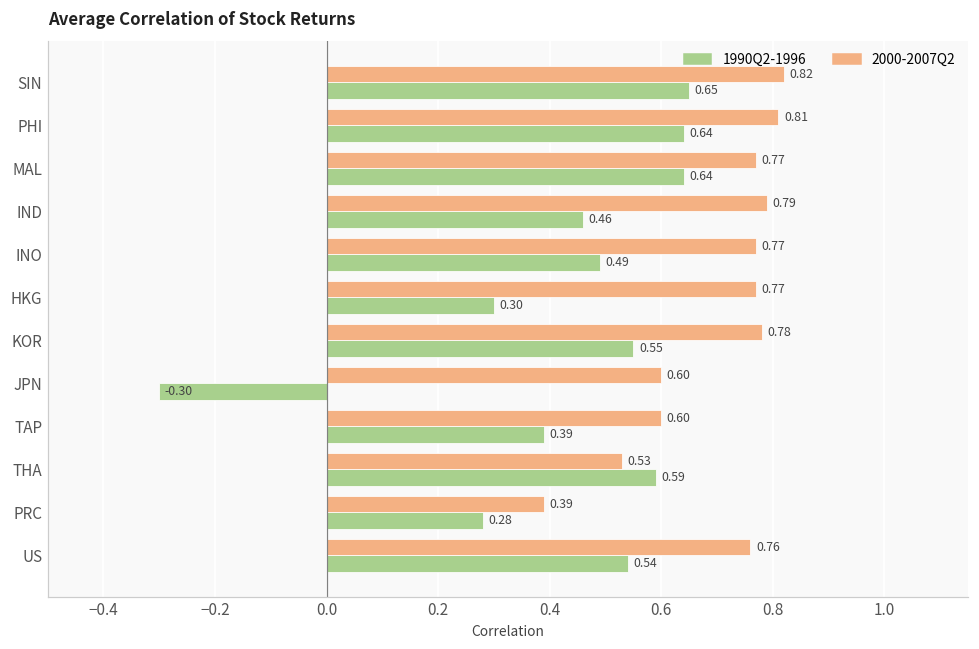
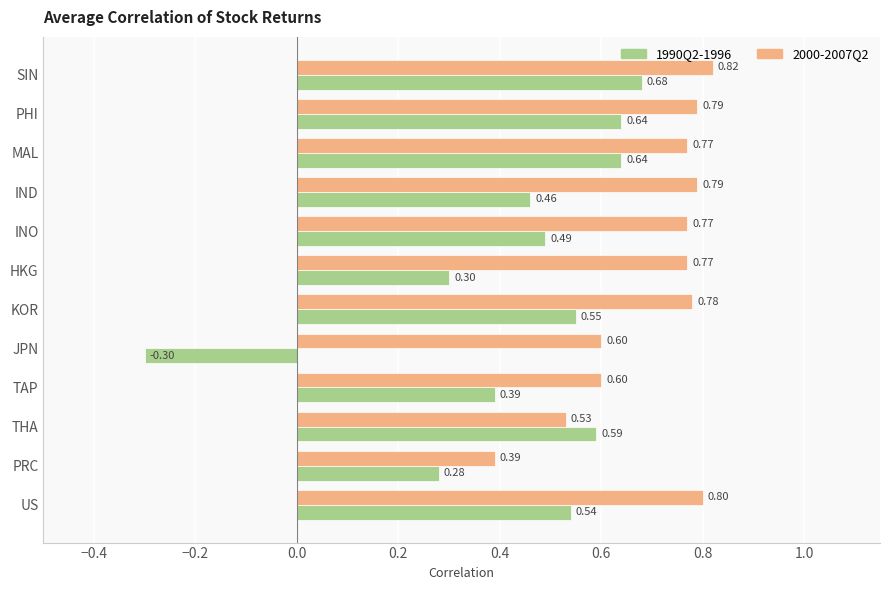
1990Q2-1996, SIN: 0.65 -> 0.68
2000-2007Q2, PHI: 0.81 -> 0.79
2000-2007Q2, US: 0.76 -> 0.80
